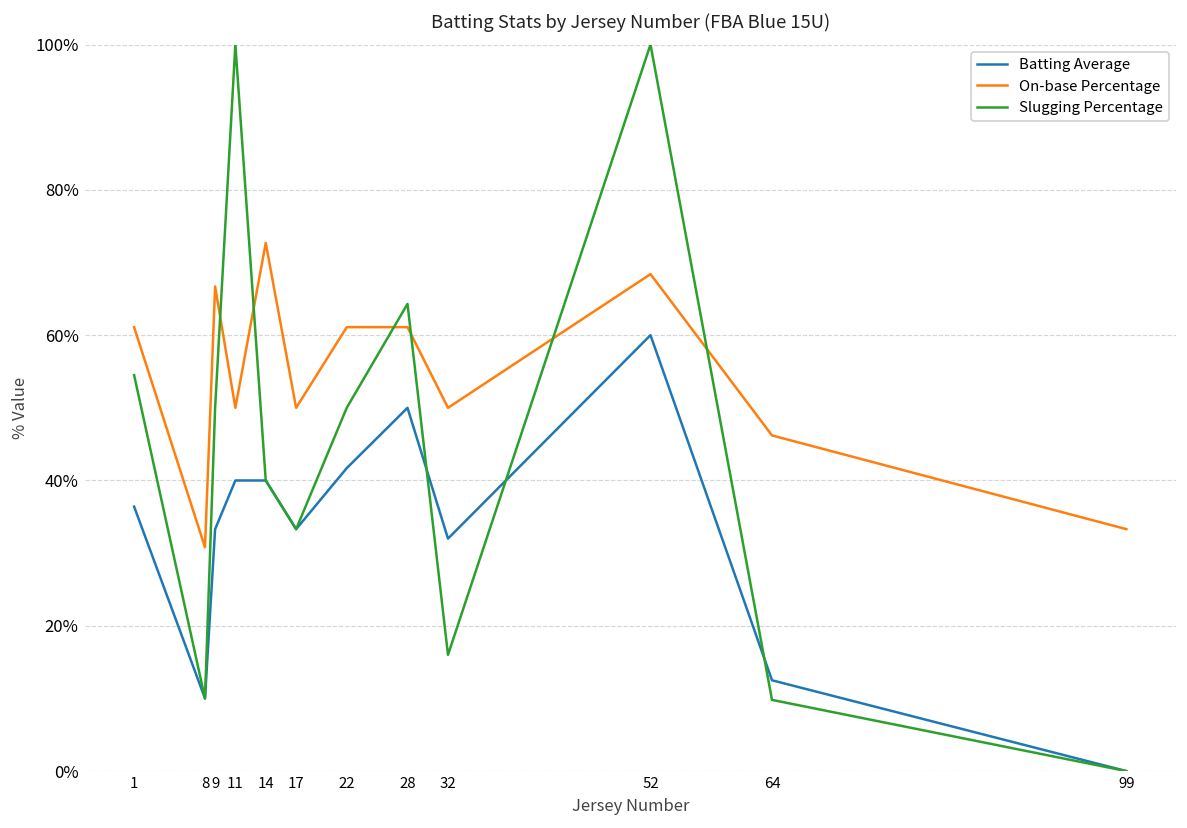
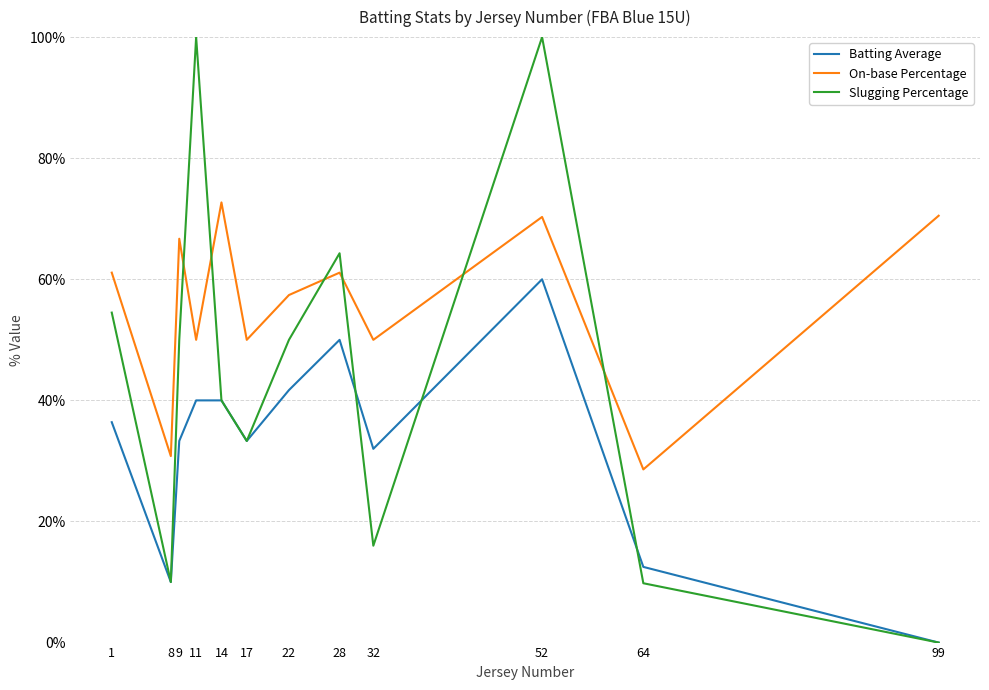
On-base Percentage, 22: 61% -> 57%
On-base Percentage, 52: 68% -> 70%
On-base Percentage, 64: 46% -> 29%
On-base Percentage, 99: 33% -> 71%
